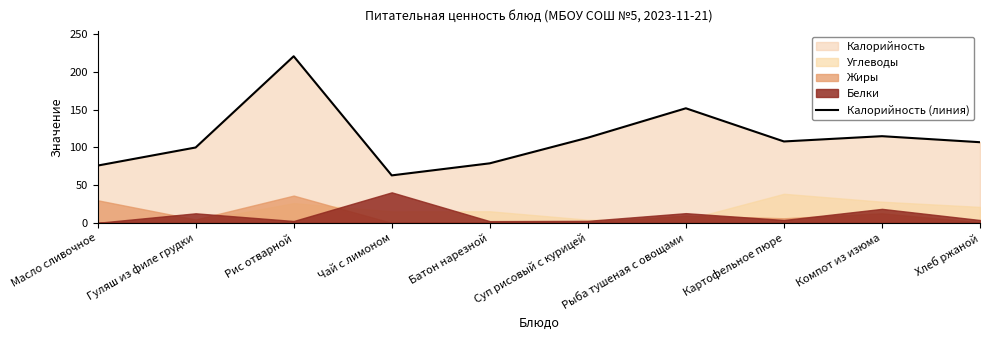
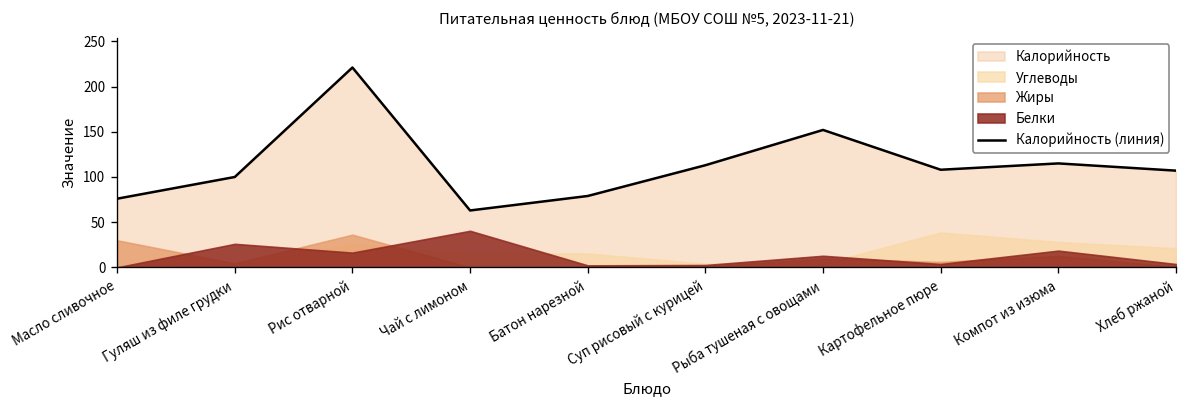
Белки, Гуляш из филе грудки: 10 -> 30
Белки, Рис отварной: 0 -> 20
